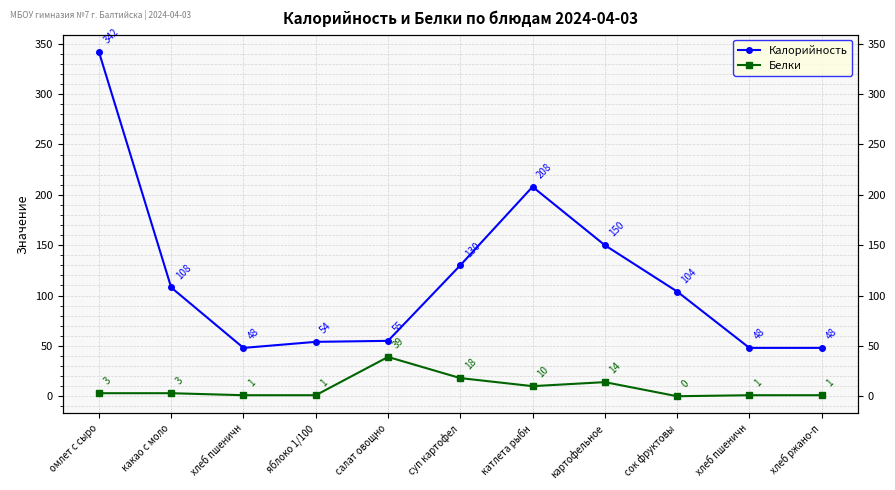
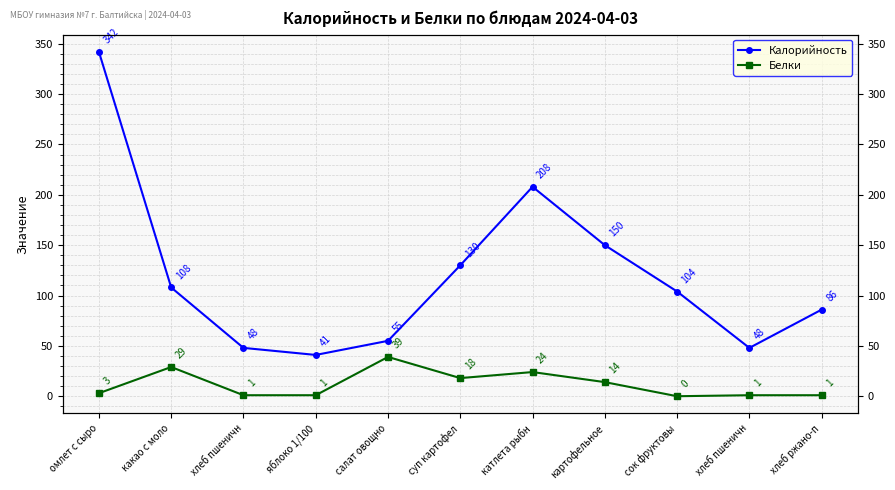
Белки, какао с моло: 3 -> 29
Калорийность, яблоко 1/100: 54 -> 41
Белки, катлета рыбн: 10 -> 24
Калорийность, хлеб ржано-п: 48 -> 86
